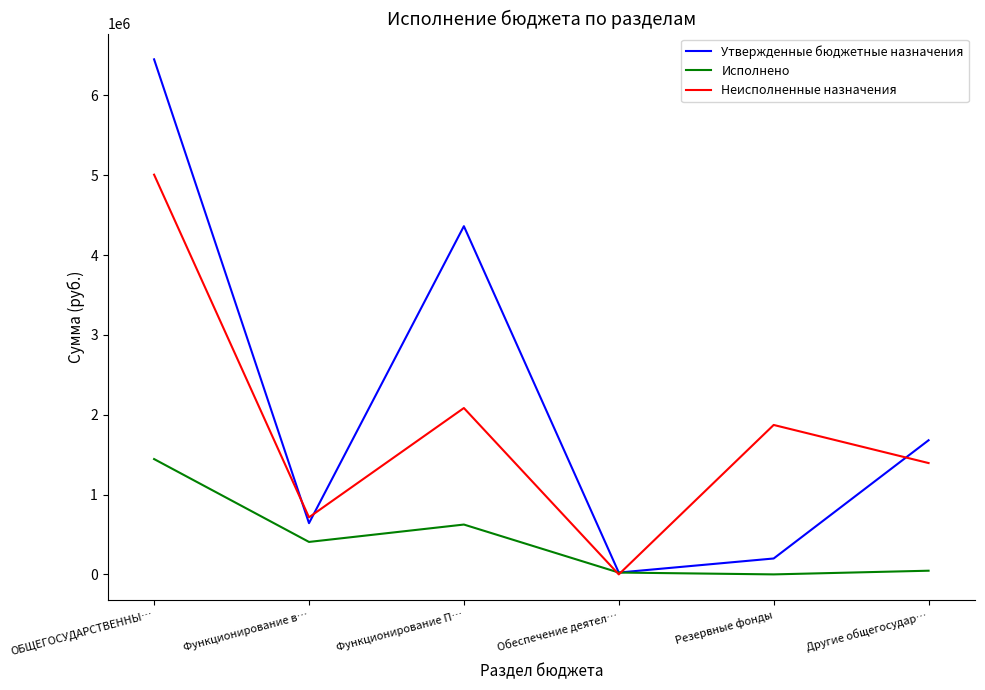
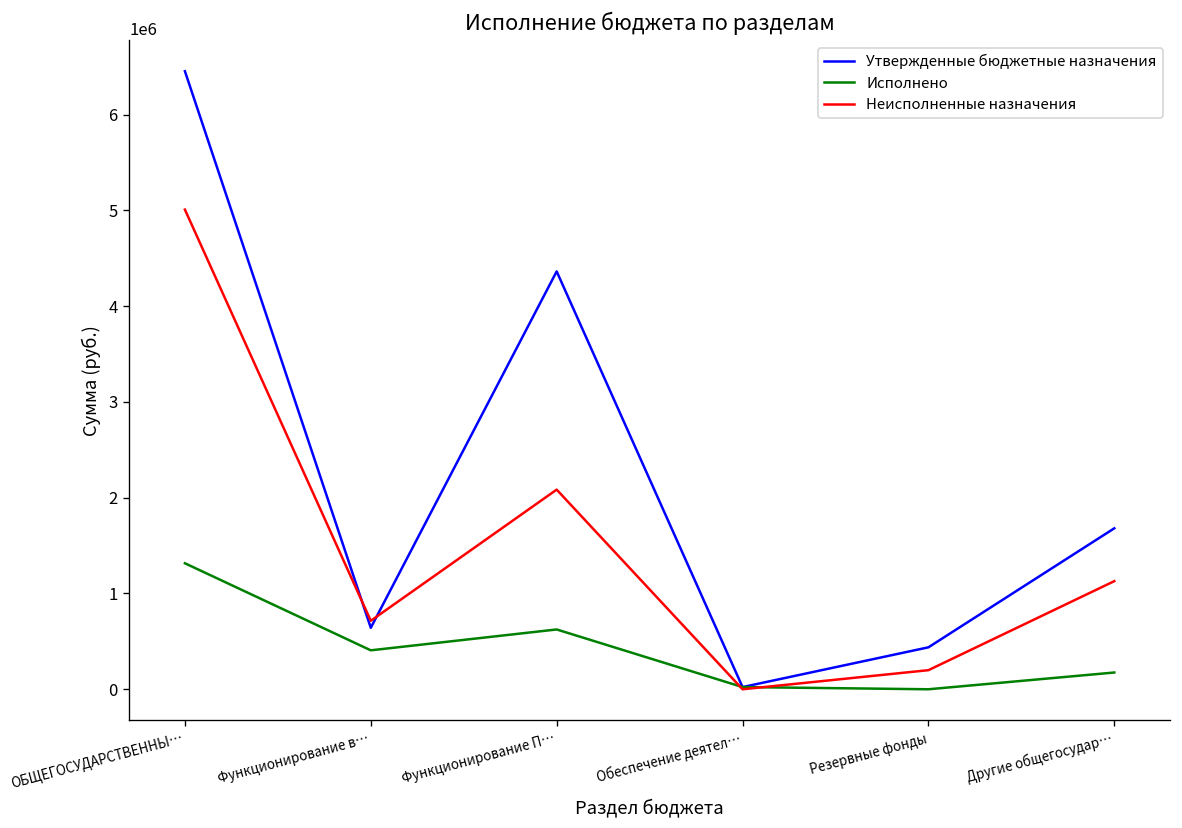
Исполнено, ОБЩЕГОСУДАРСТВЕННЫ…: 1400000 -> 1300000
Утвержденные бюджетные назначения, Резервные фонды: 200000 -> 400000
Неисполненные назначения, Резервные фонды: 1900000 -> 200000
Исполнено, Другие общегосудар…: 0 -> 200000
Неисполненные назначения, Другие общегосудар…: 1400000 -> 1100000
